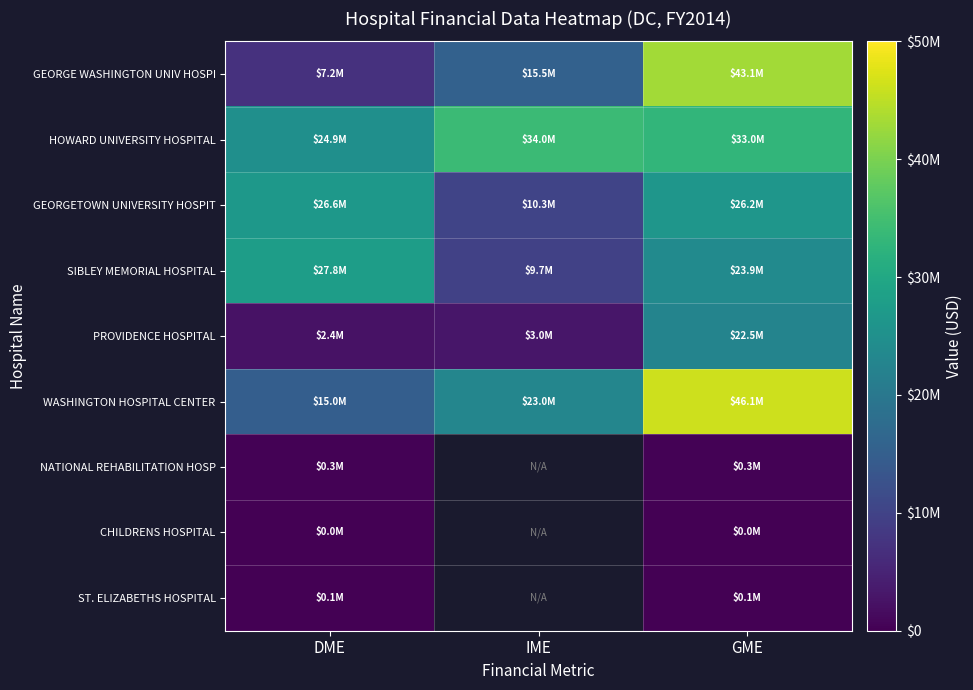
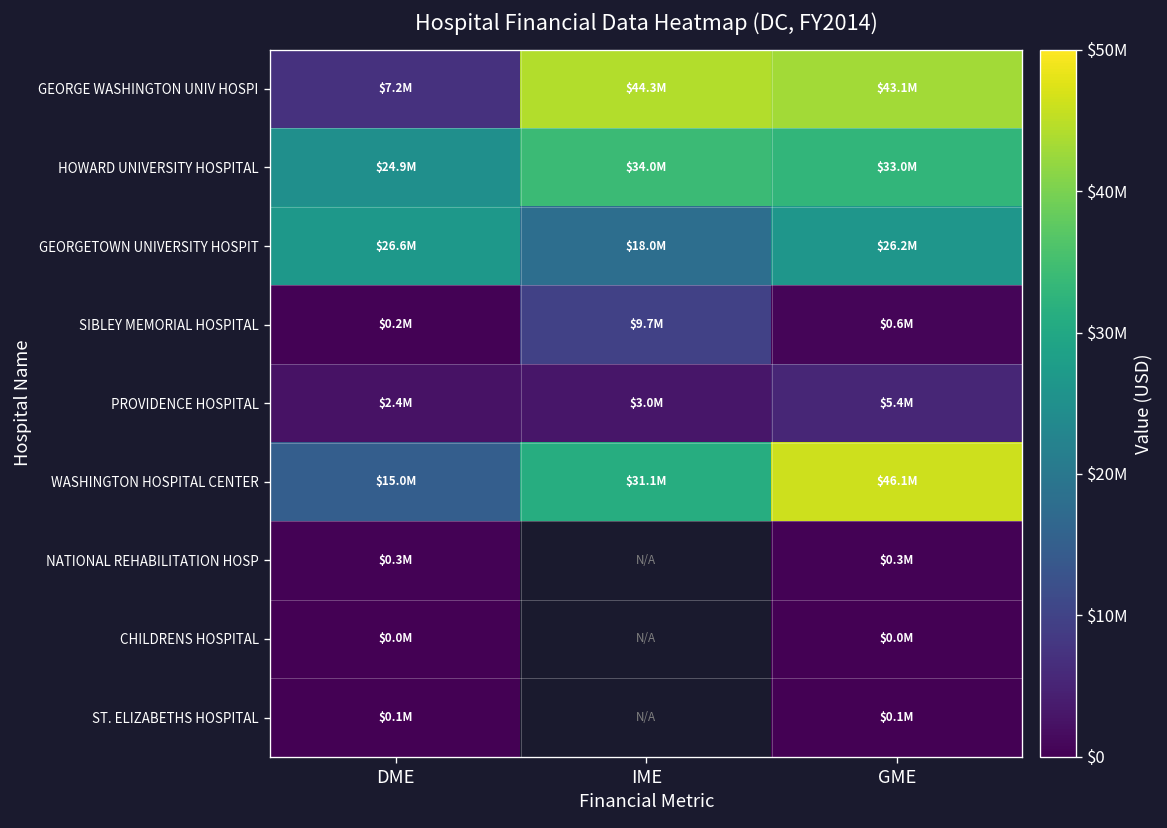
GEORGE WASHINGTON UNIV HOSPI, IME: $15.5M -> $44.3M
GEORGETOWN UNIVERSITY HOSPIT, IME: $10.3M -> $18.0M
SIBLEY MEMORIAL HOSPITAL, DME: $27.8M -> $0.2M
SIBLEY MEMORIAL HOSPITAL, GME: $23.9M -> $0.6M
PROVIDENCE HOSPITAL, GME: $22.5M -> $5.4M
WASHINGTON HOSPITAL CENTER, IME: $23.0M -> $31.1M
